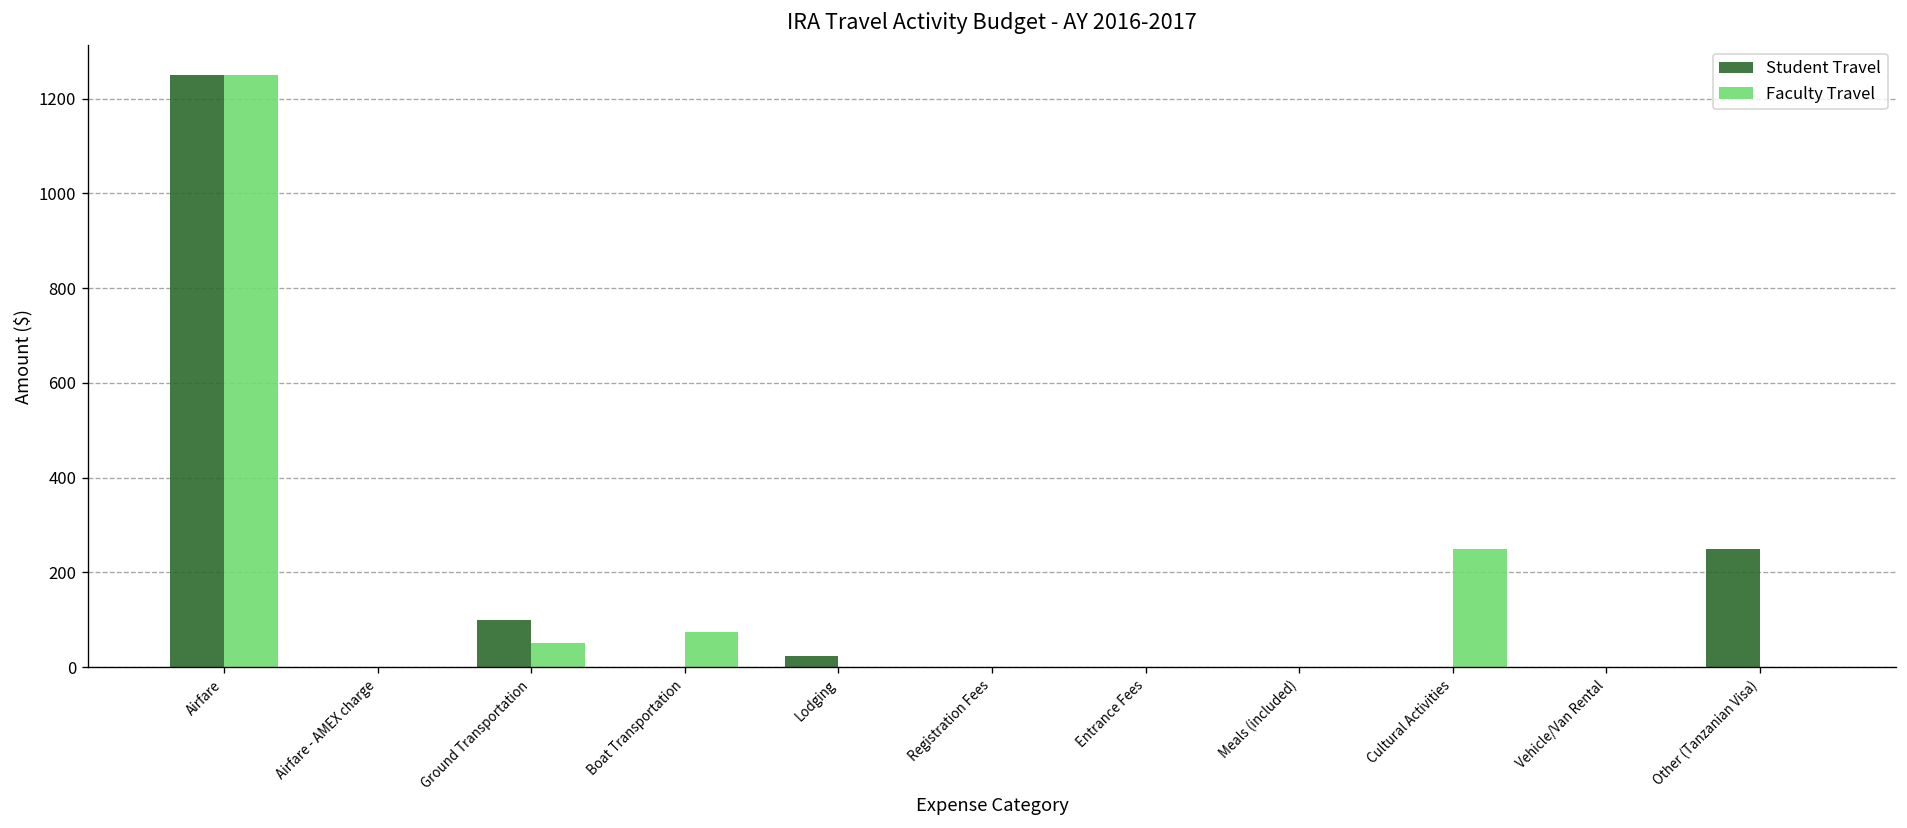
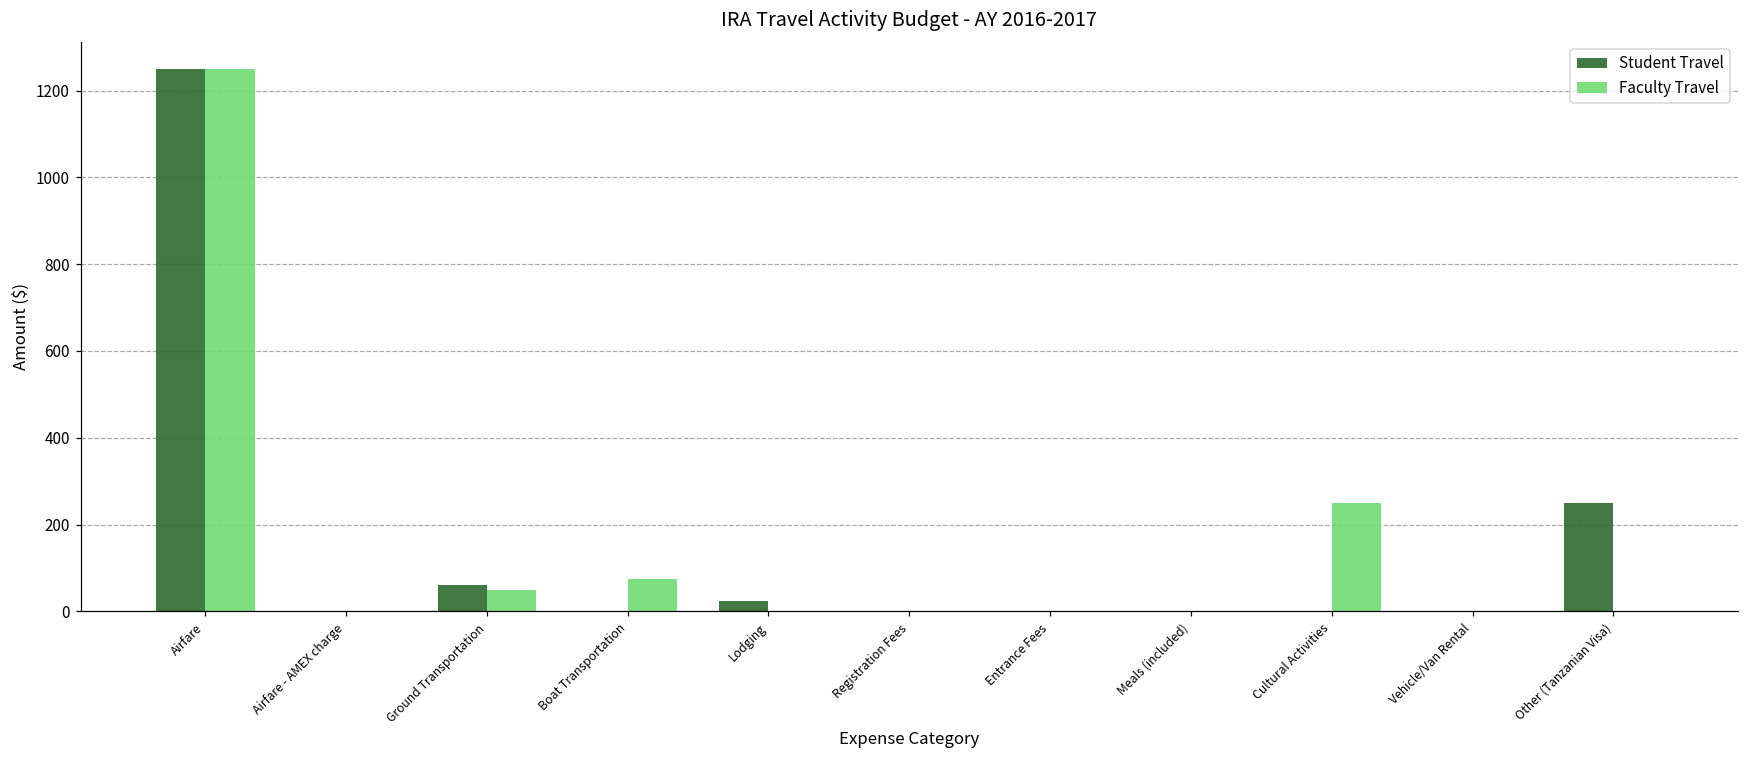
Student Travel, Ground Transportation: 100 -> 60
